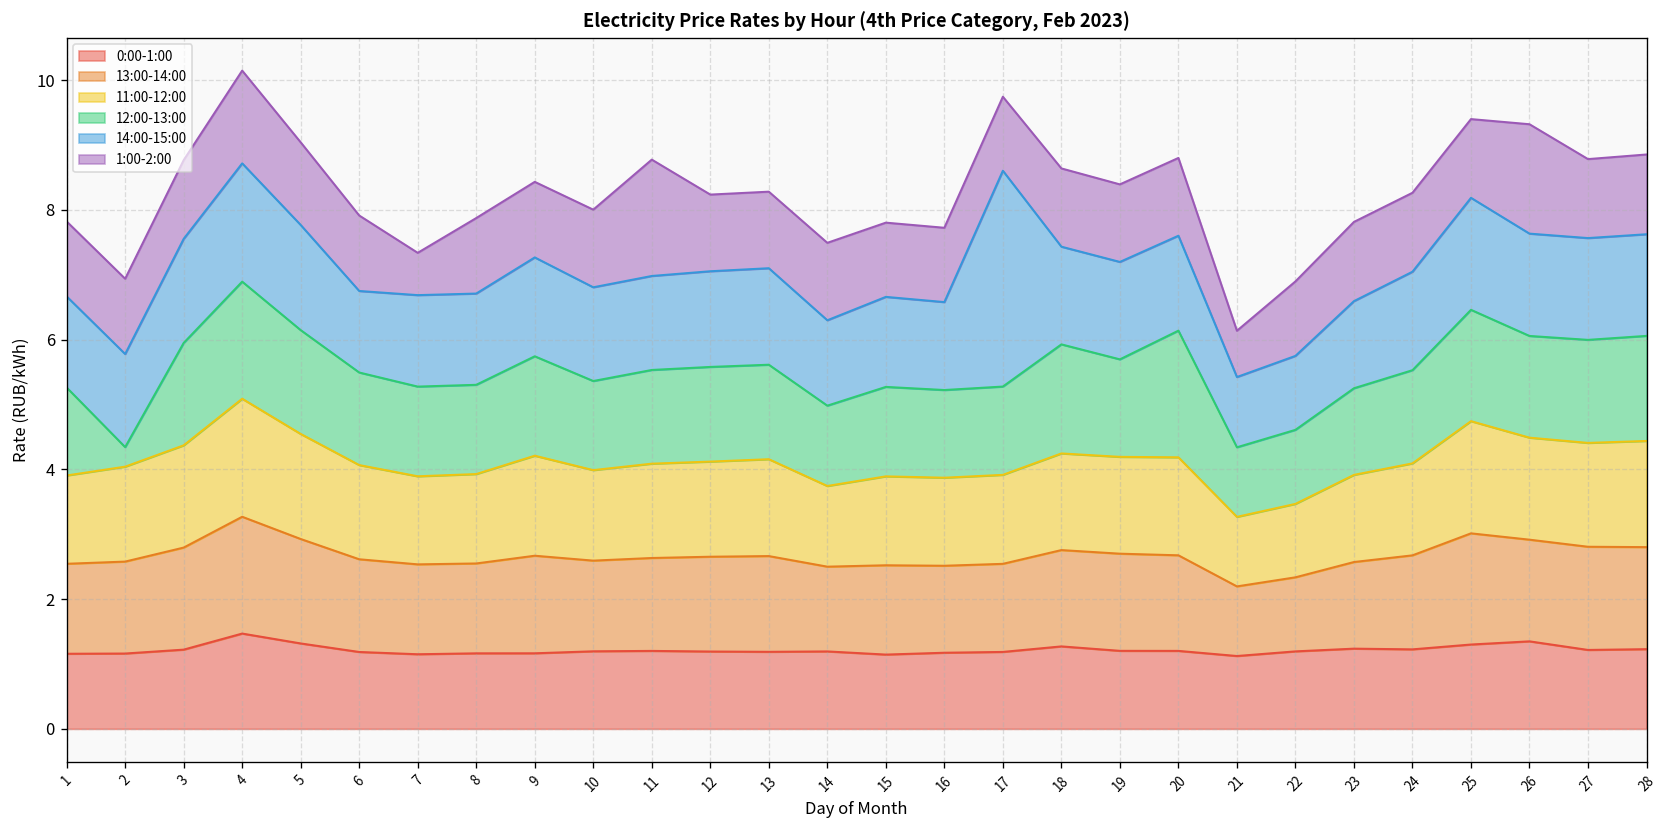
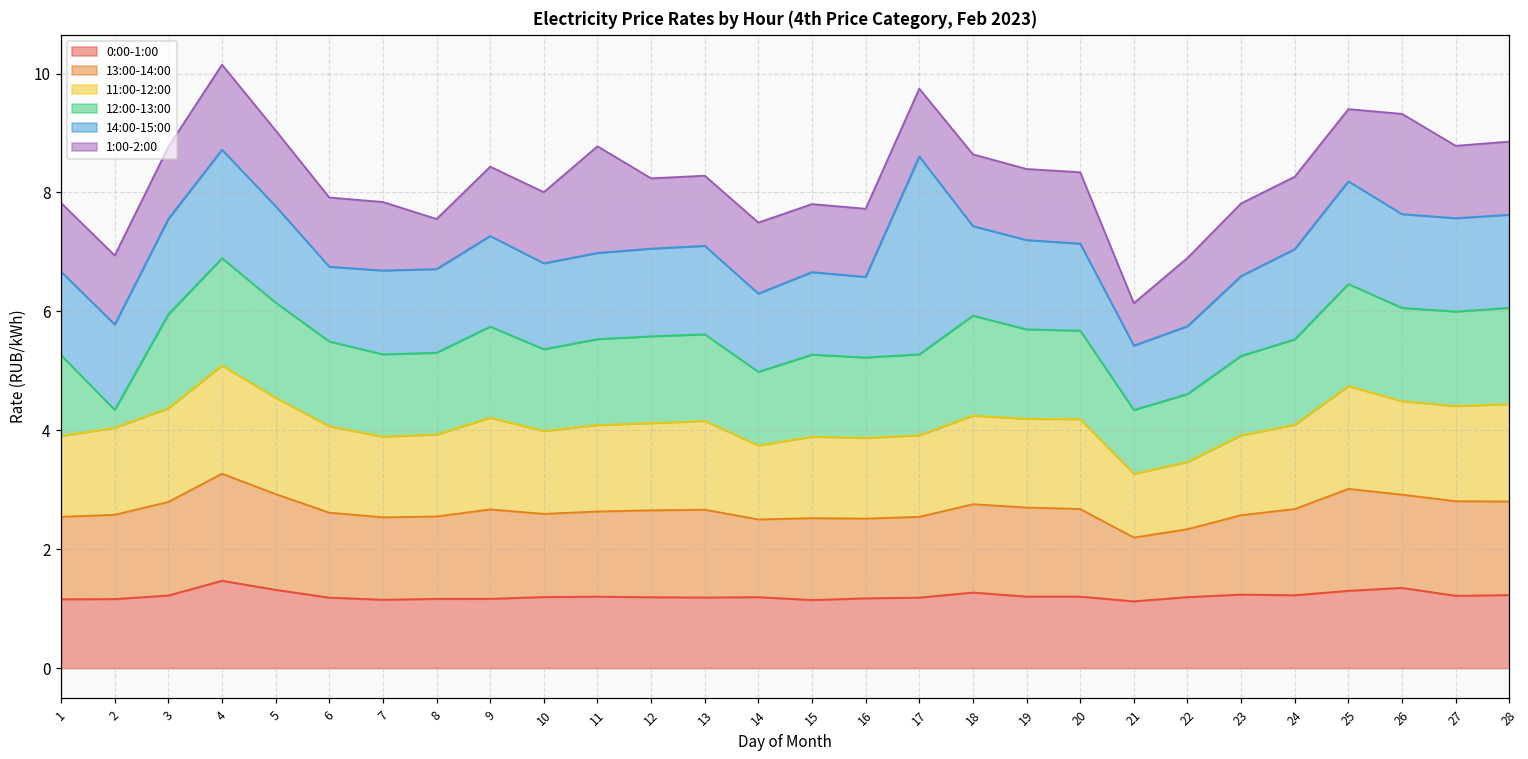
1:00-2:00, 7: 0.7 -> 1.2
1:00-2:00, 8: 1.2 -> 0.8
12:00-13:00, 20: 2.0 -> 1.5
